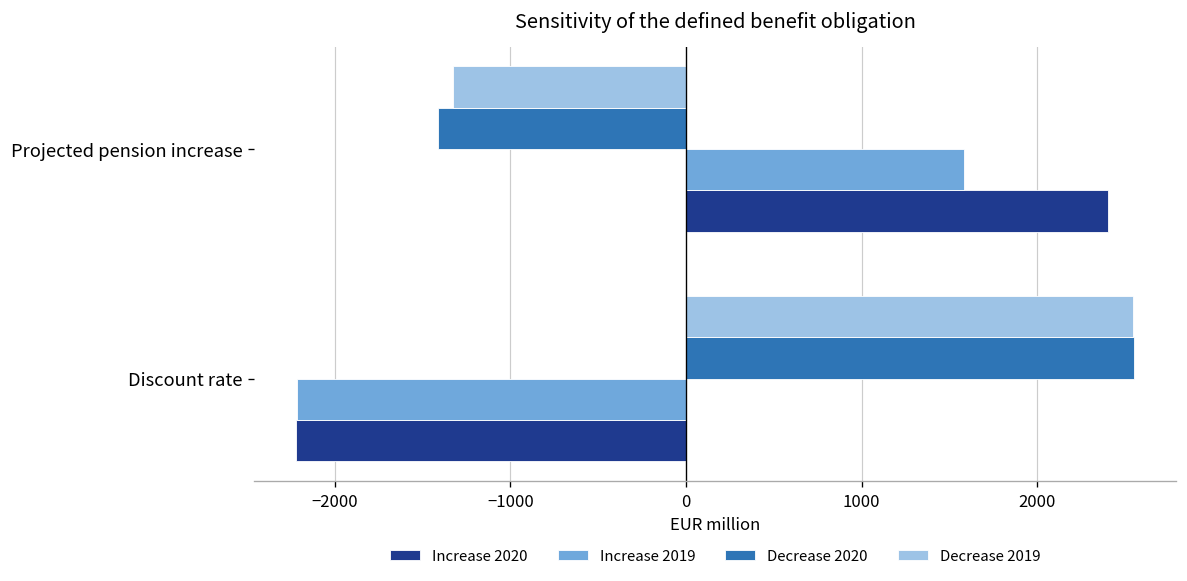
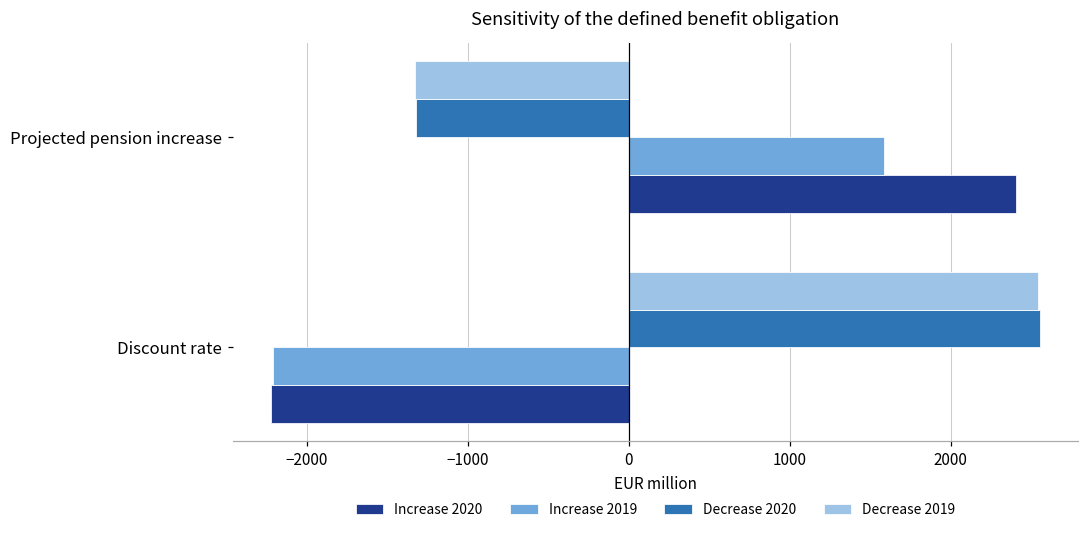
Decrease 2020, Projected pension increase: -1410 -> -1320
